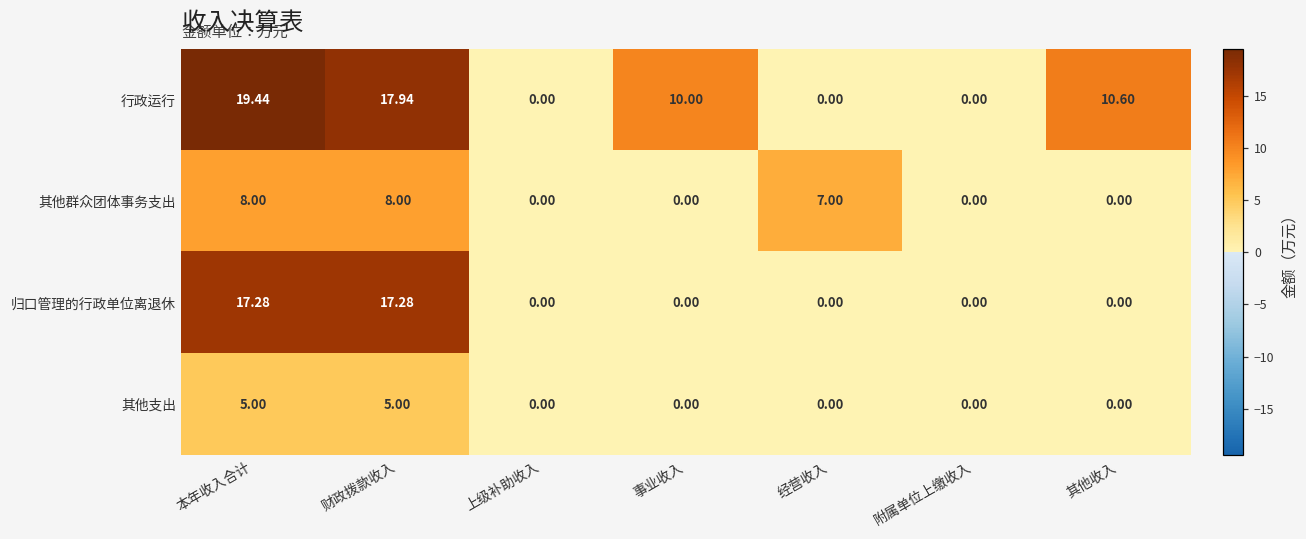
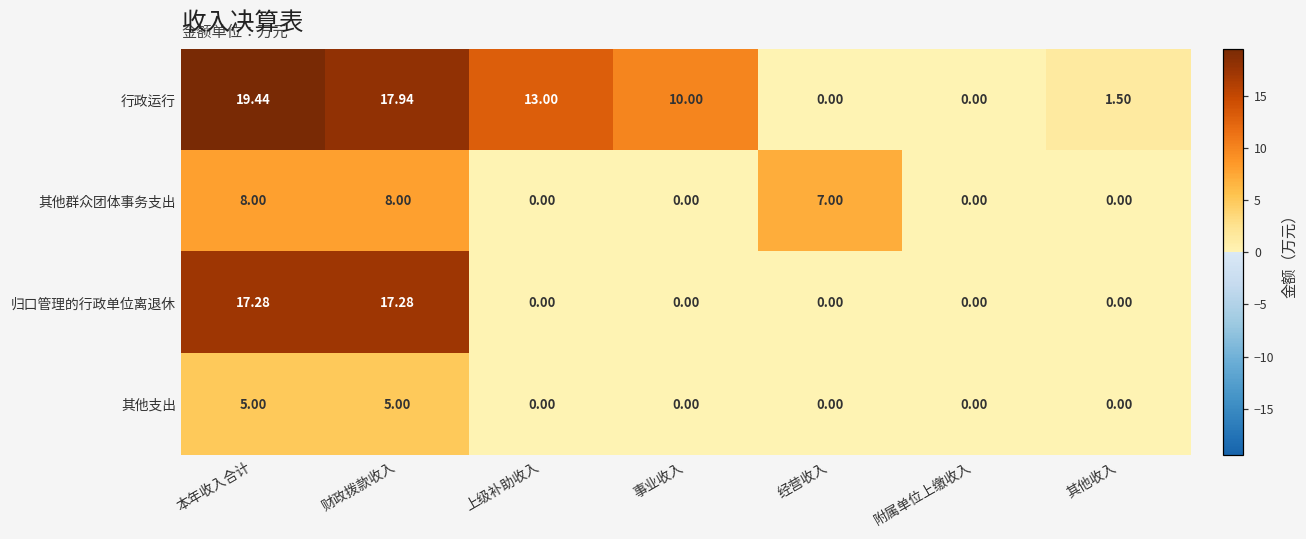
行政运行, 上级补助收入: 0.00 -> 13.00
行政运行, 其他收入: 10.60 -> 1.50
